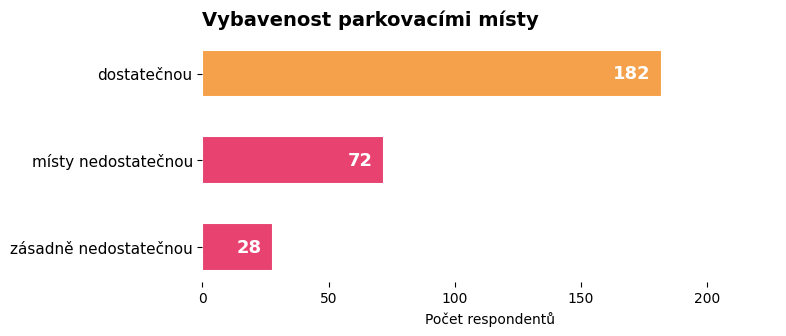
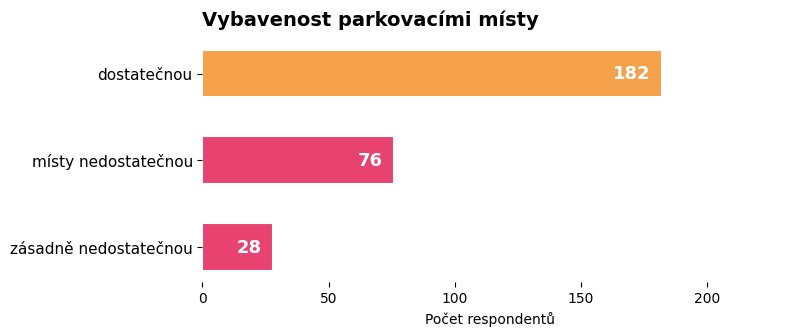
místy nedostatečnou: 72 -> 76
